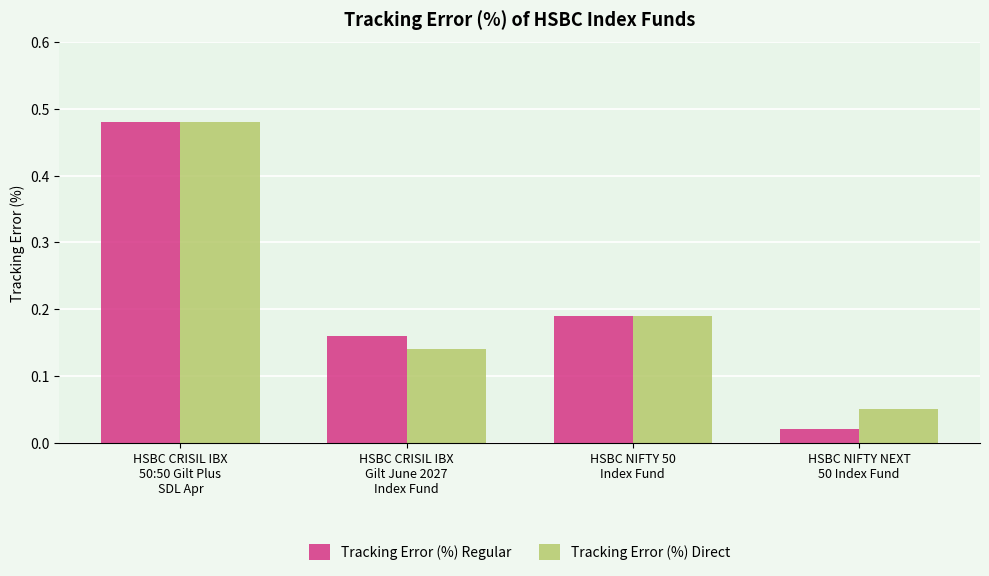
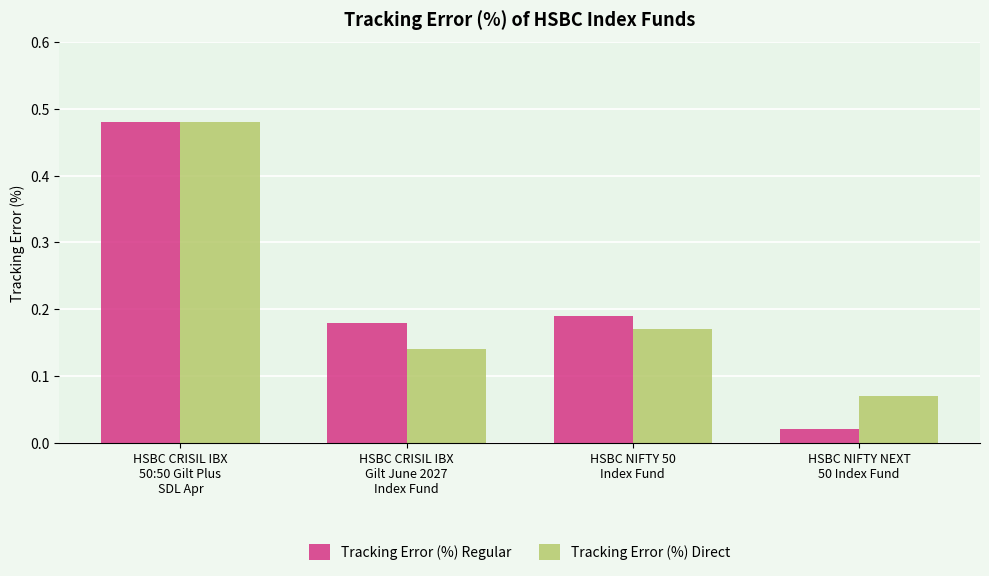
Tracking Error (%) Regular, HSBC CRISIL IBX Gilt June 2027 Index Fund: 0.16 -> 0.18
Tracking Error (%) Direct, HSBC NIFTY 50 Index Fund: 0.19 -> 0.17
Tracking Error (%) Direct, HSBC NIFTY NEXT 50 Index Fund: 0.05 -> 0.07
